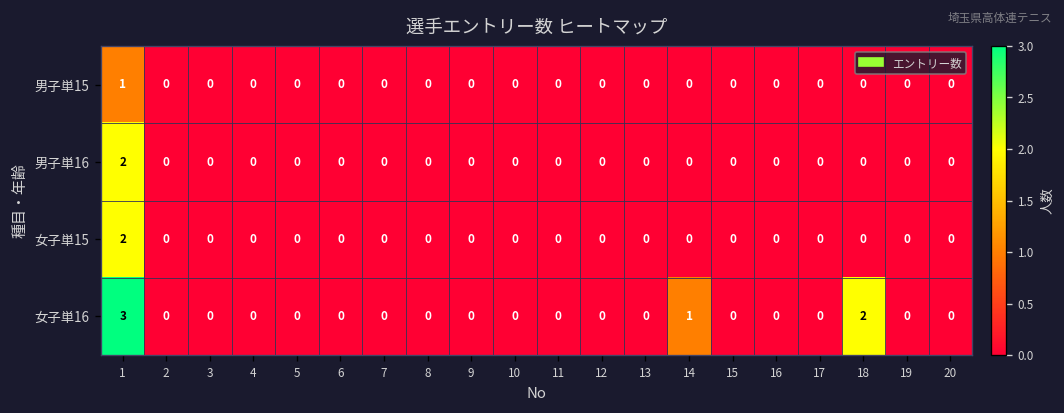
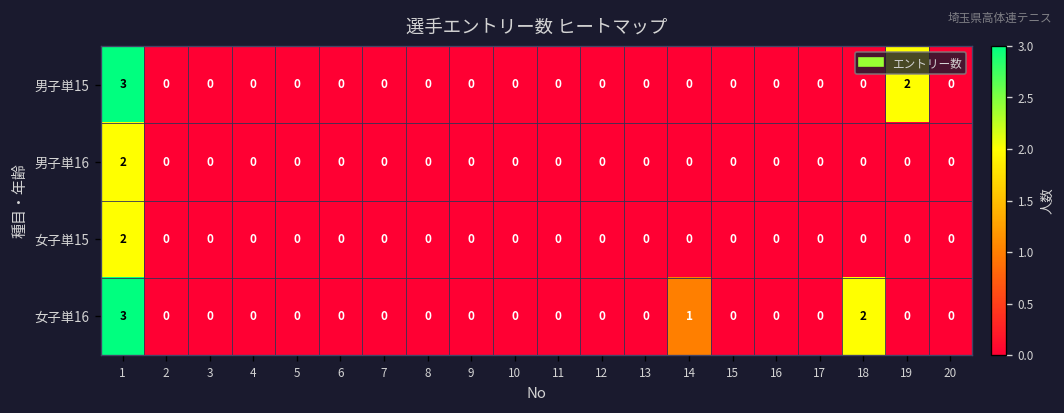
男子単15, 1: 1 -> 3
男子単15, 19: 0 -> 2
